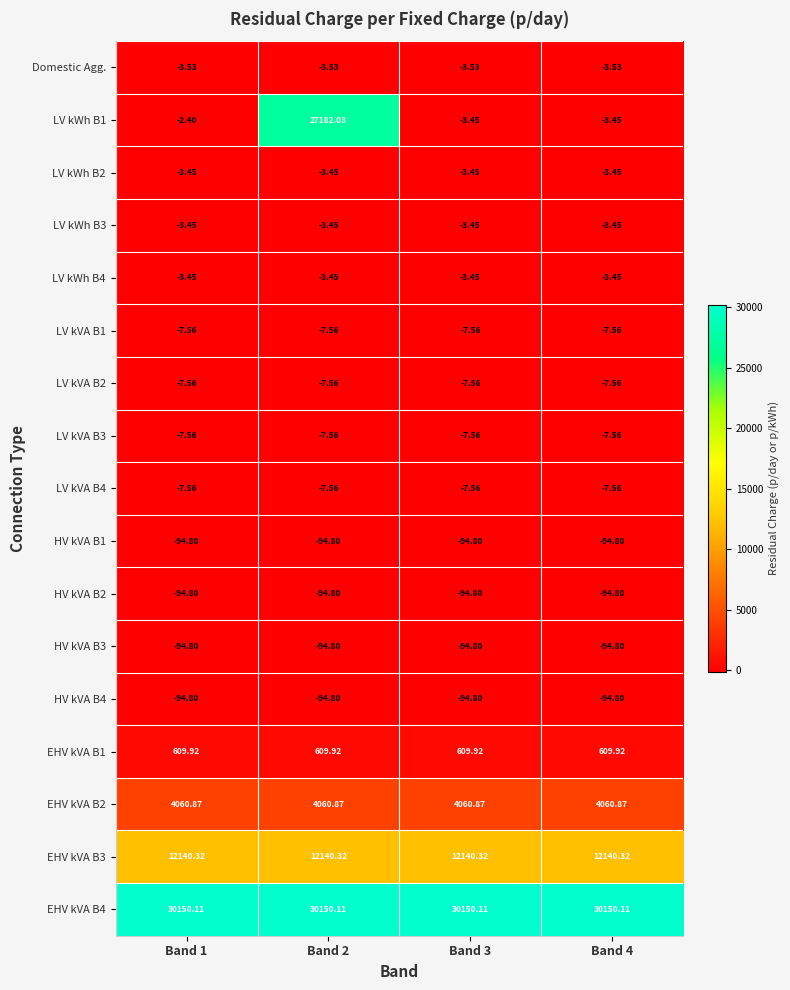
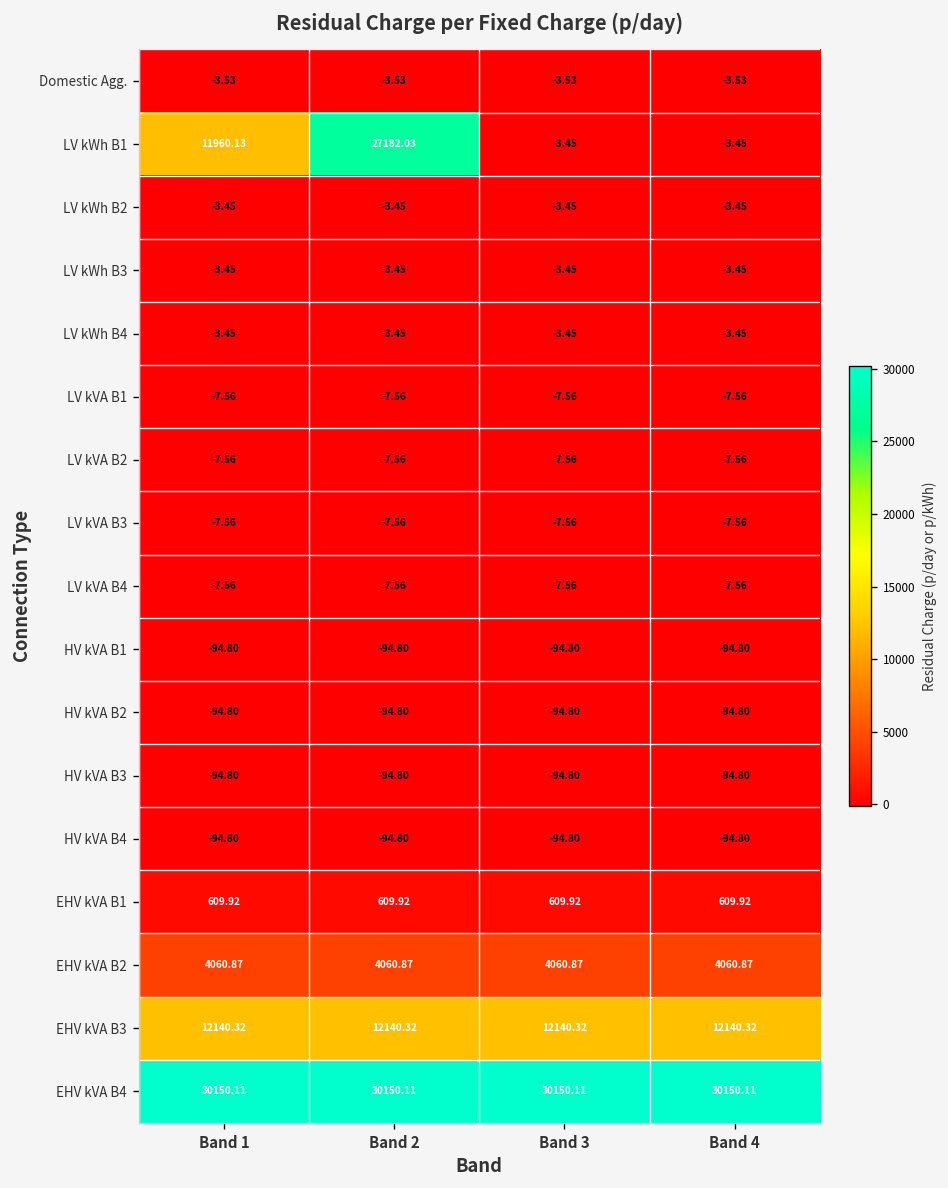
LV kWh B1, Band 1: -2.40 -> 11960.13
